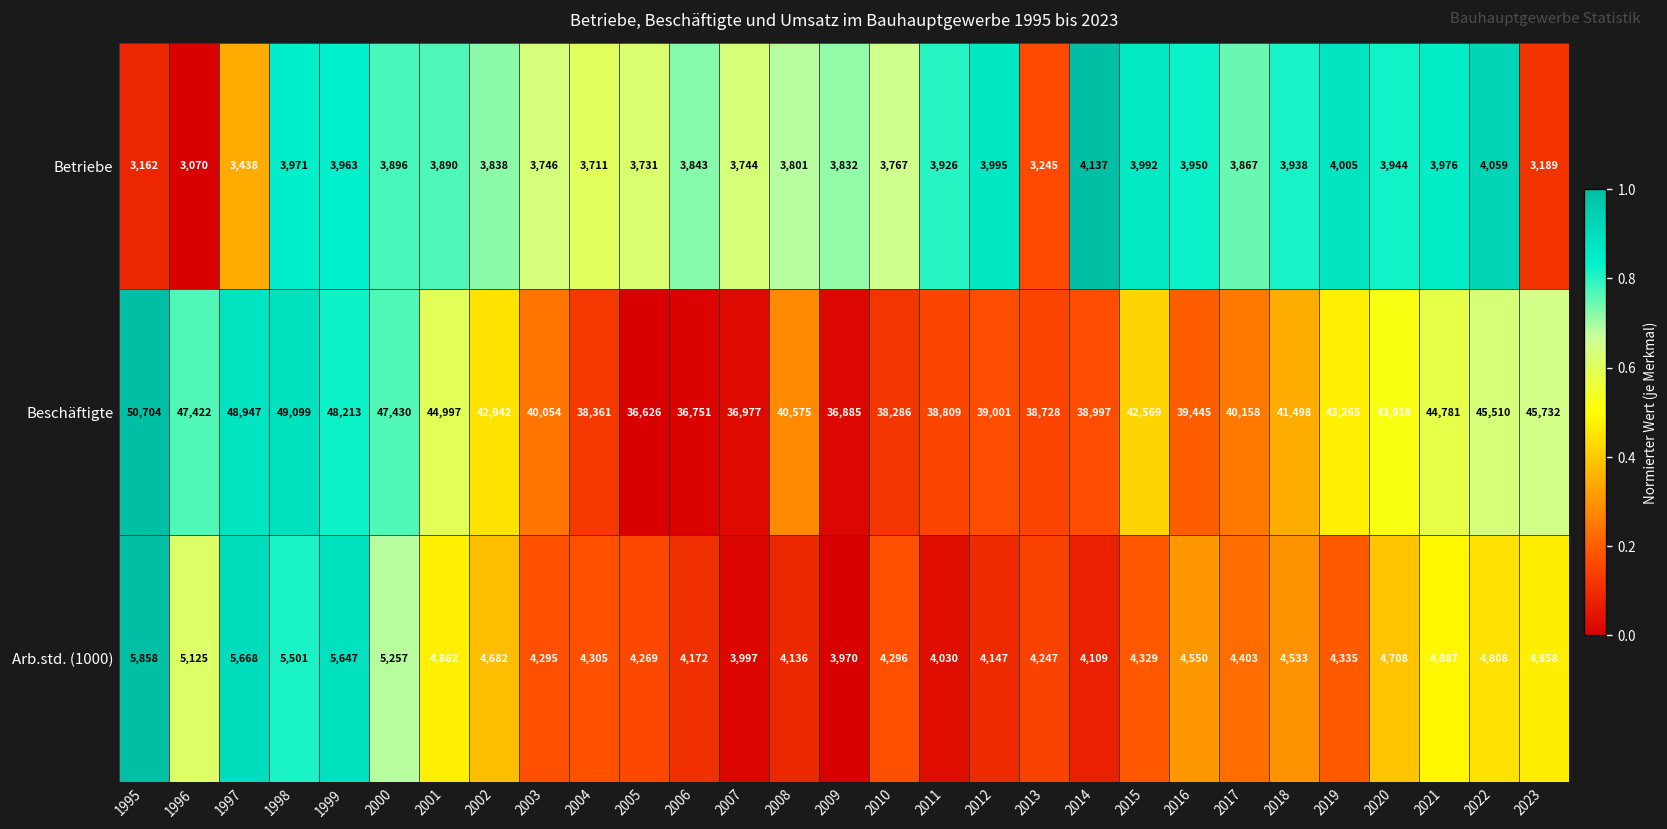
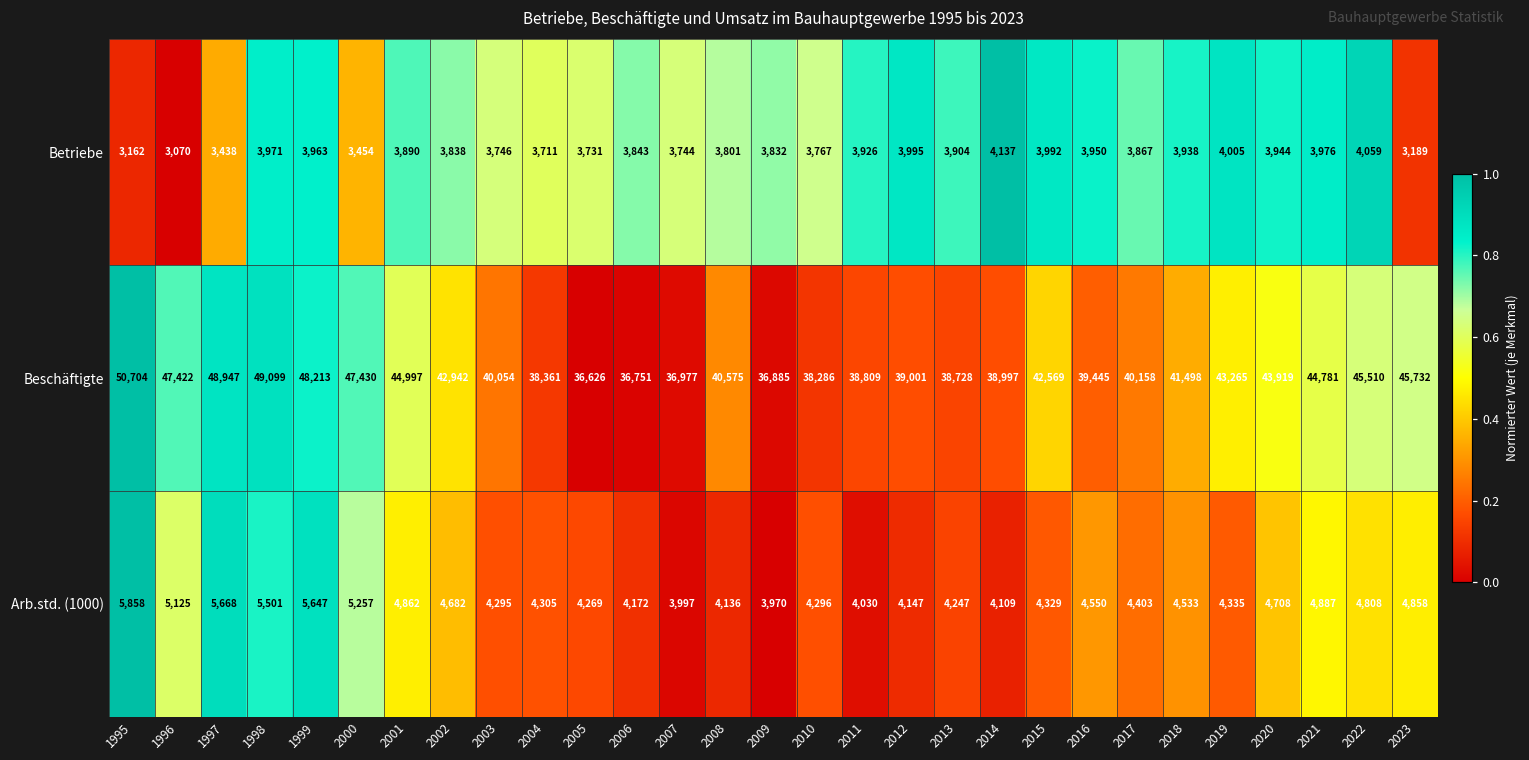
Betriebe, 2000: 3,896 -> 3,454
Betriebe, 2013: 3,245 -> 3,904
